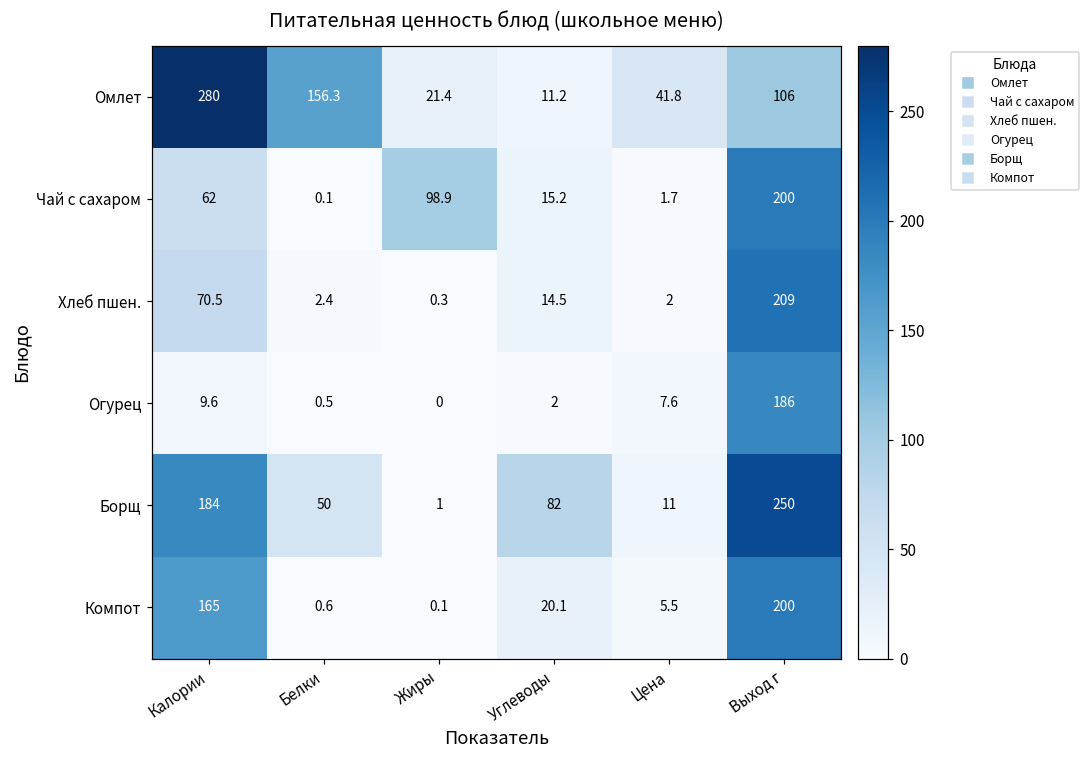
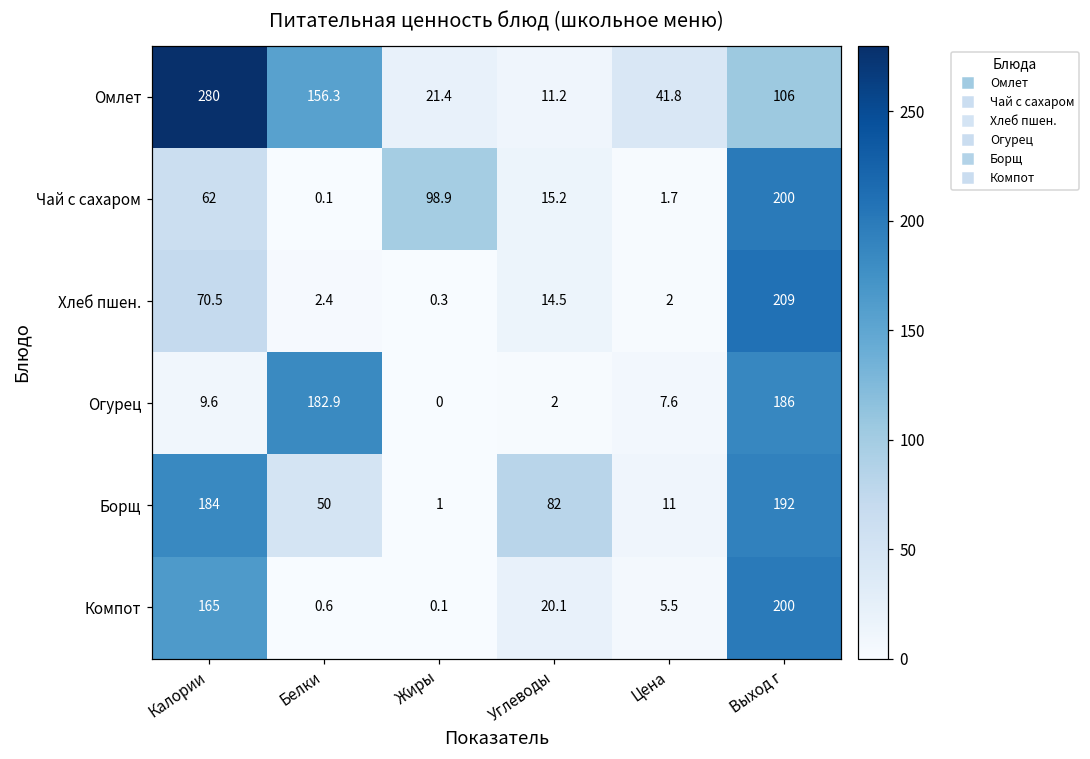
Огурец, Белки: 0.5 -> 182.9
Борщ, Выход г: 250 -> 192
